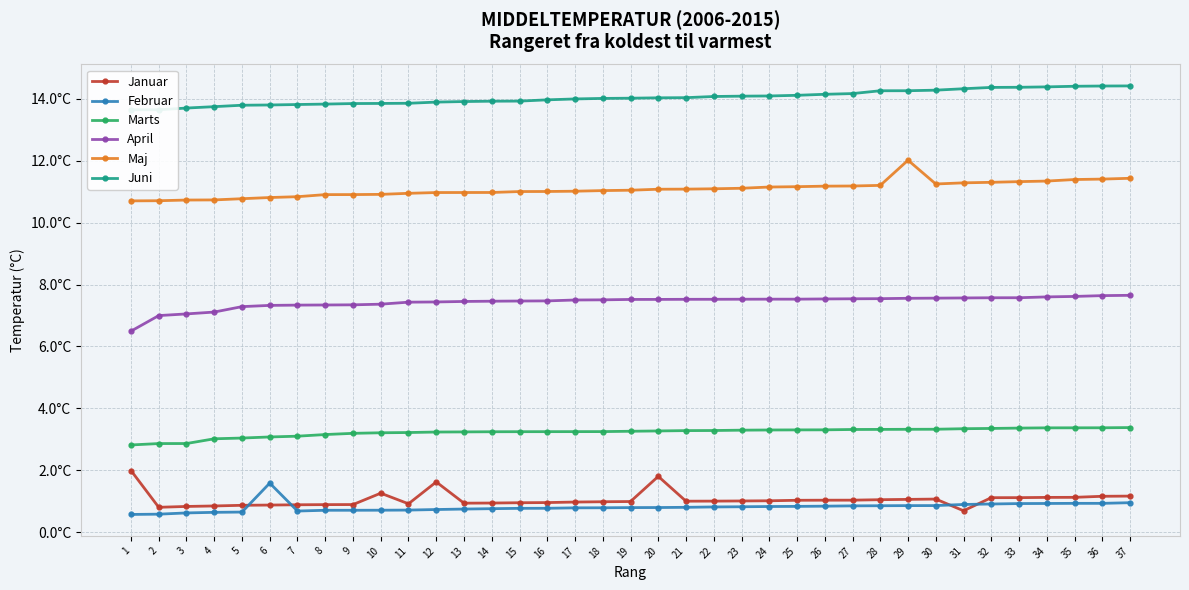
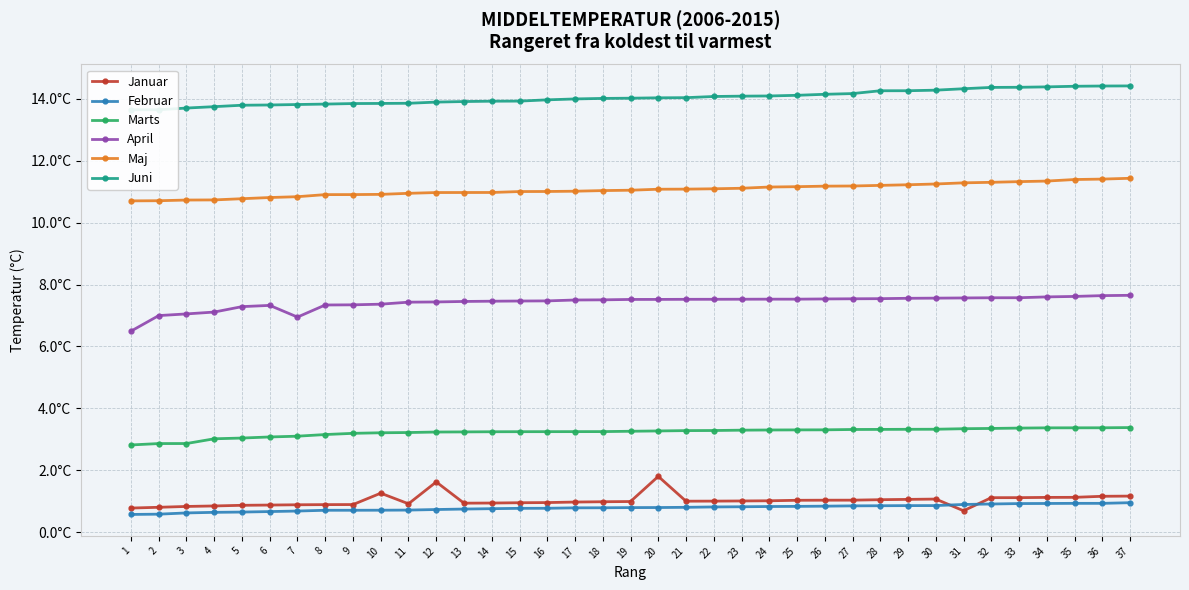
Januar, 1: 2.0°C -> 0.8°C
Februar, 6: 1.6°C -> 0.7°C
April, 7: 7.3°C -> 6.9°C
Maj, 29: 12.0°C -> 11.2°C
